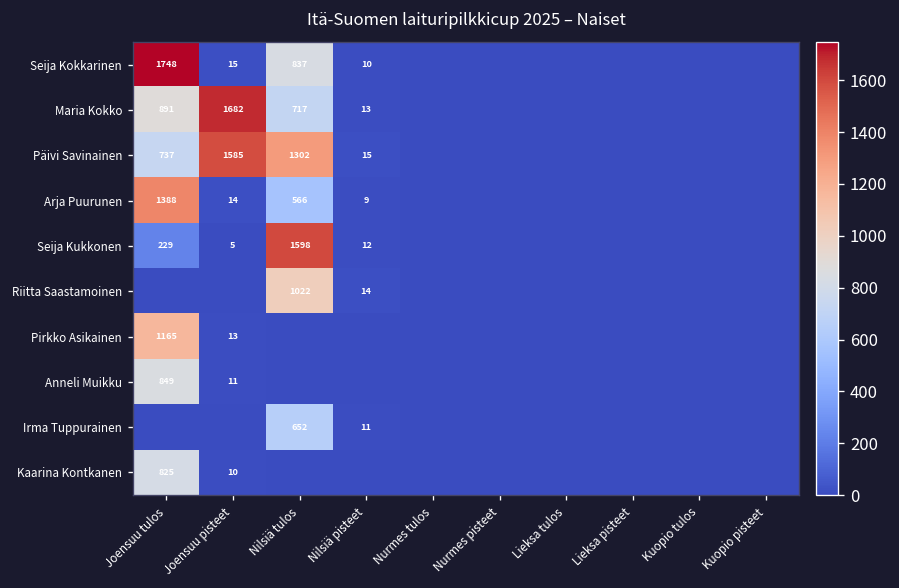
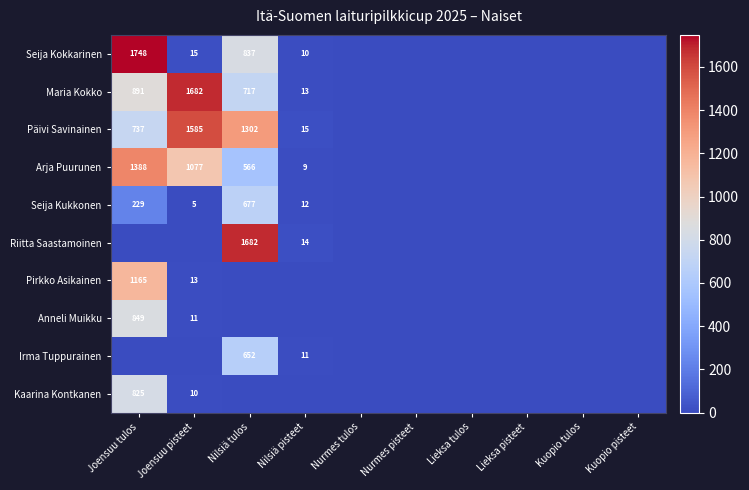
Arja Puurunen, Joensuu pisteet: 14 -> 1077
Seija Kukkonen, Nilsiä tulos: 1598 -> 677
Riitta Saastamoinen, Nilsiä tulos: 1022 -> 1682
